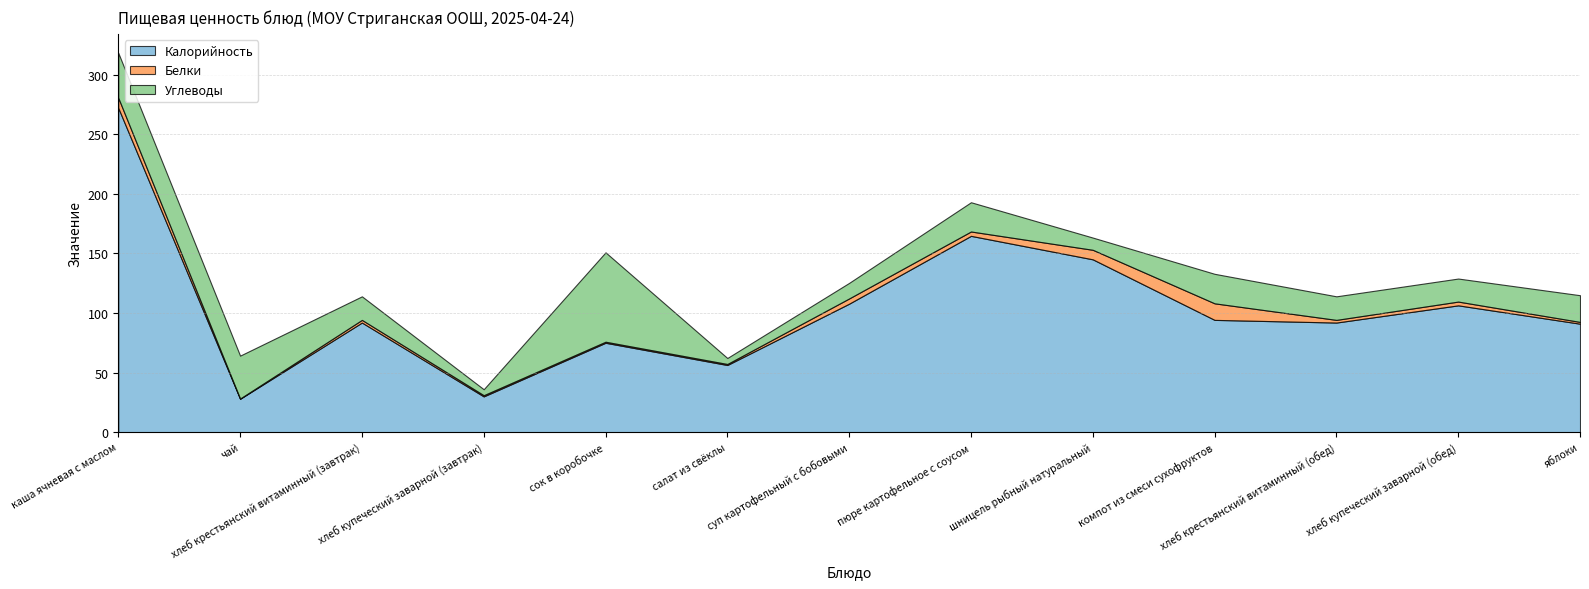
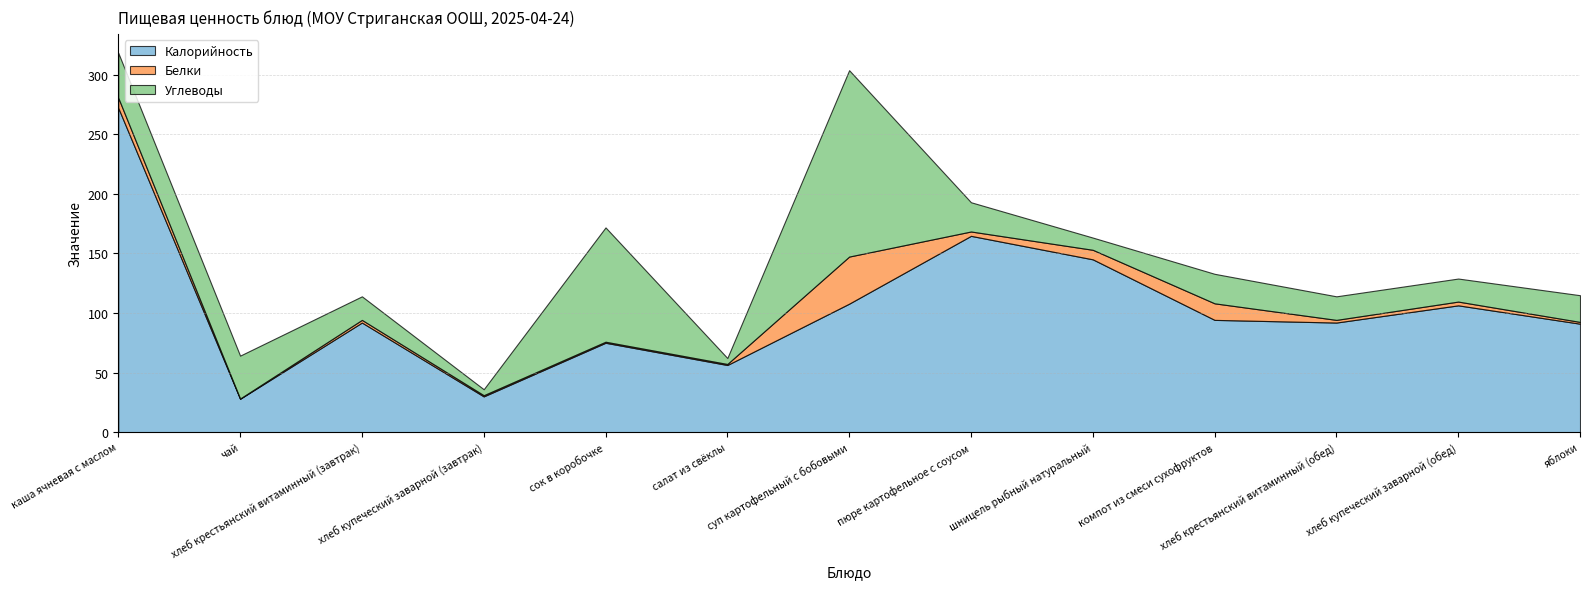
Углеводы, сок в коробочке: 75 -> 96
Белки, суп картофельный с бобовыми: 4 -> 40
Углеводы, суп картофельный с бобовыми: 13 -> 156
